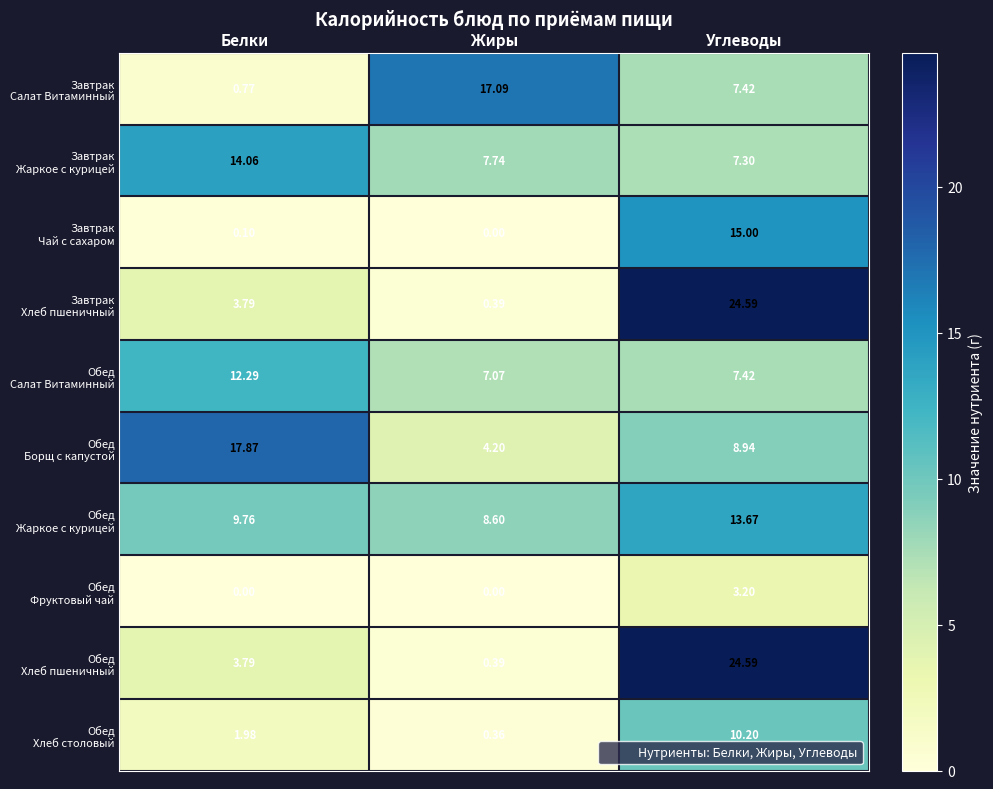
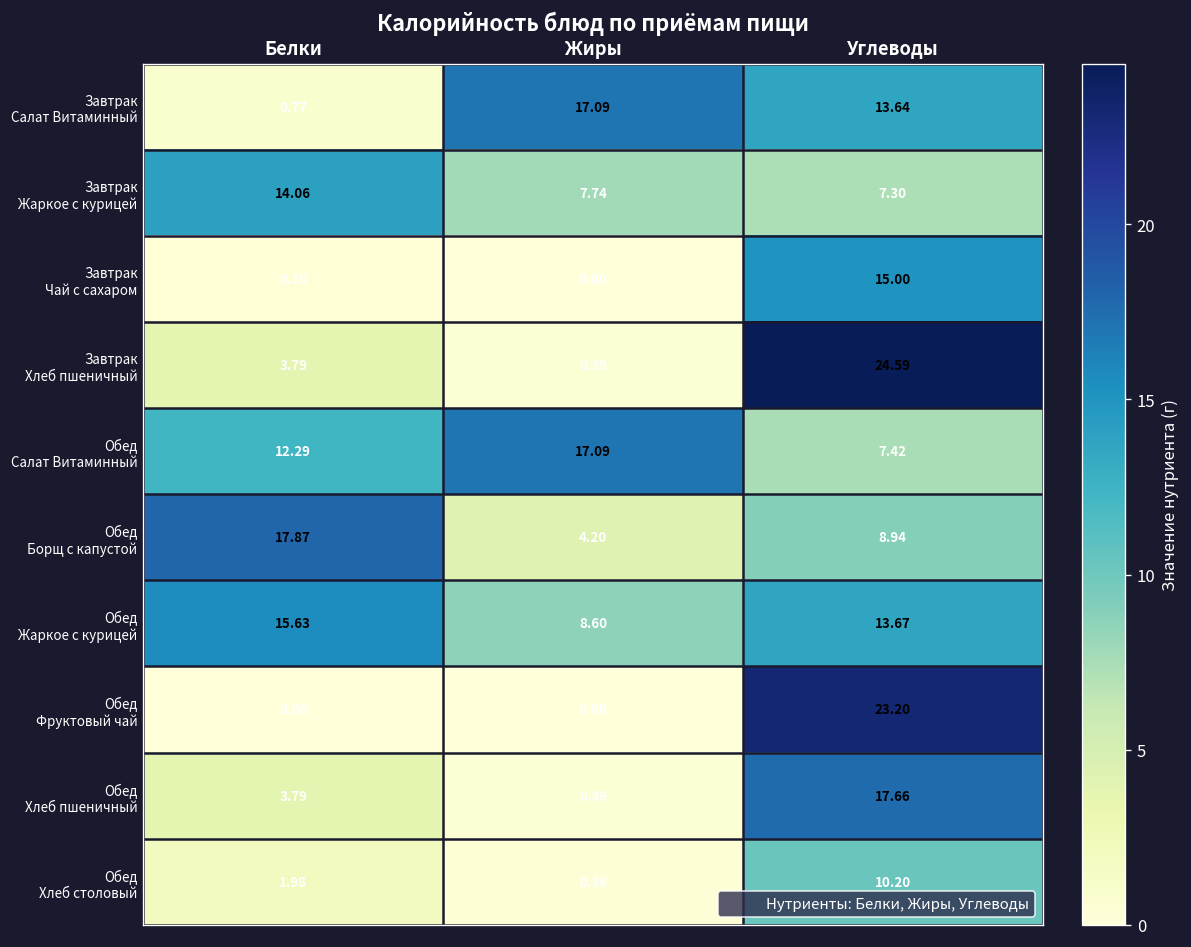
Завтрак Салат Витаминный, Углеводы: 7.42 -> 13.64
Обед Салат Витаминный, Жиры: 7.07 -> 17.09
Обед Жаркое с курицей, Белки: 9.76 -> 15.63
Обед Фруктовый чай, Углеводы: 3.20 -> 23.20
Обед Хлеб пшеничный, Углеводы: 24.59 -> 17.66
